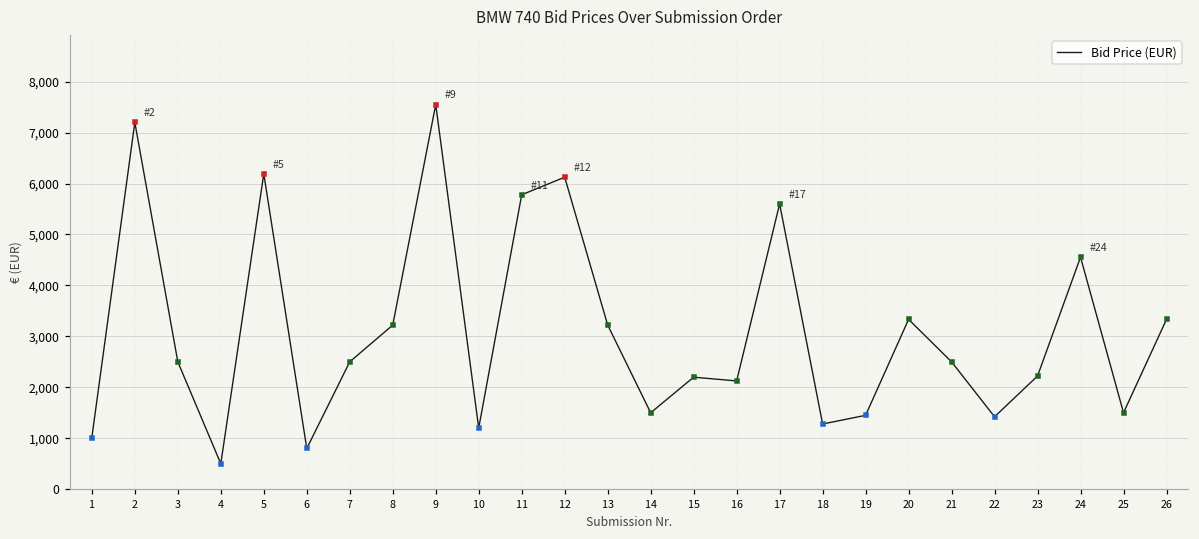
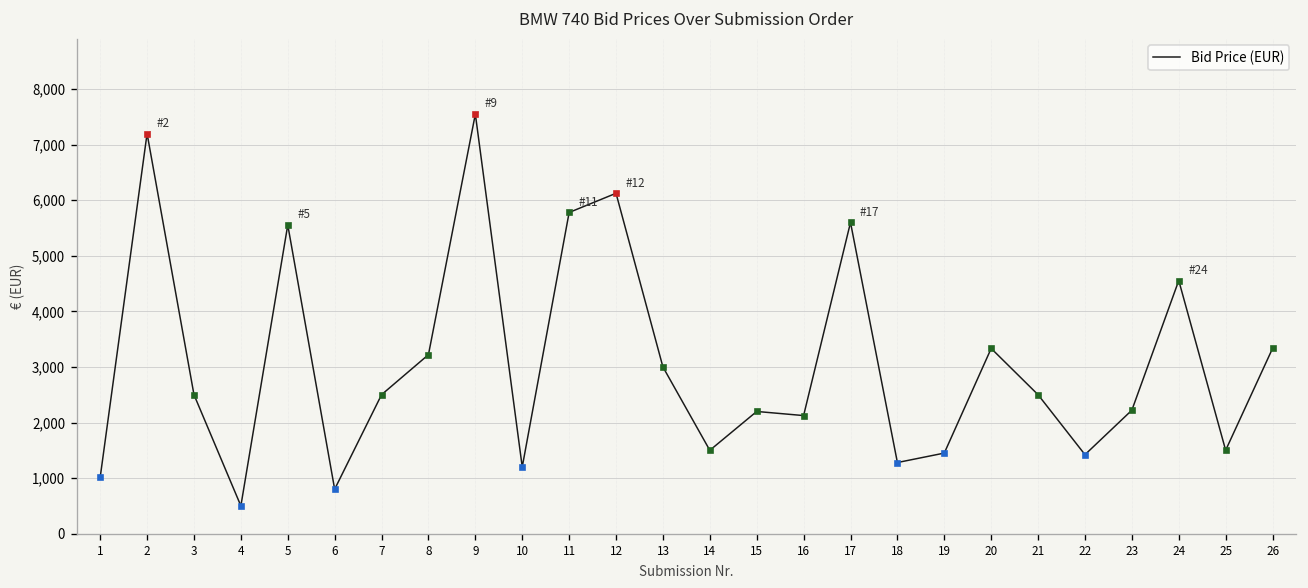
Bid Price (EUR), 5: 6,200 -> 5,600
Bid Price (EUR), 13: 3,200 -> 3,000
